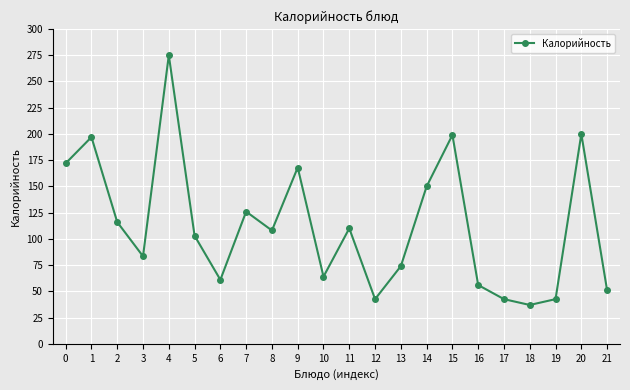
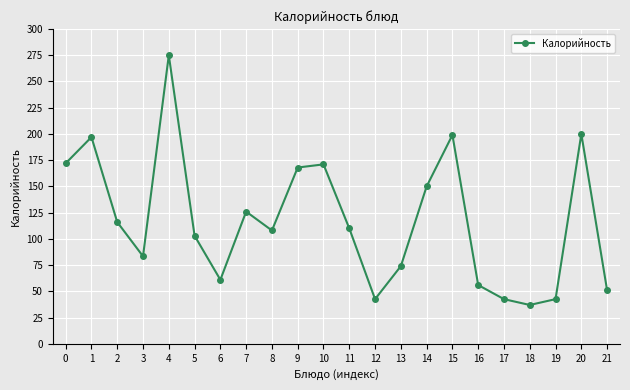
10: 64 -> 171
